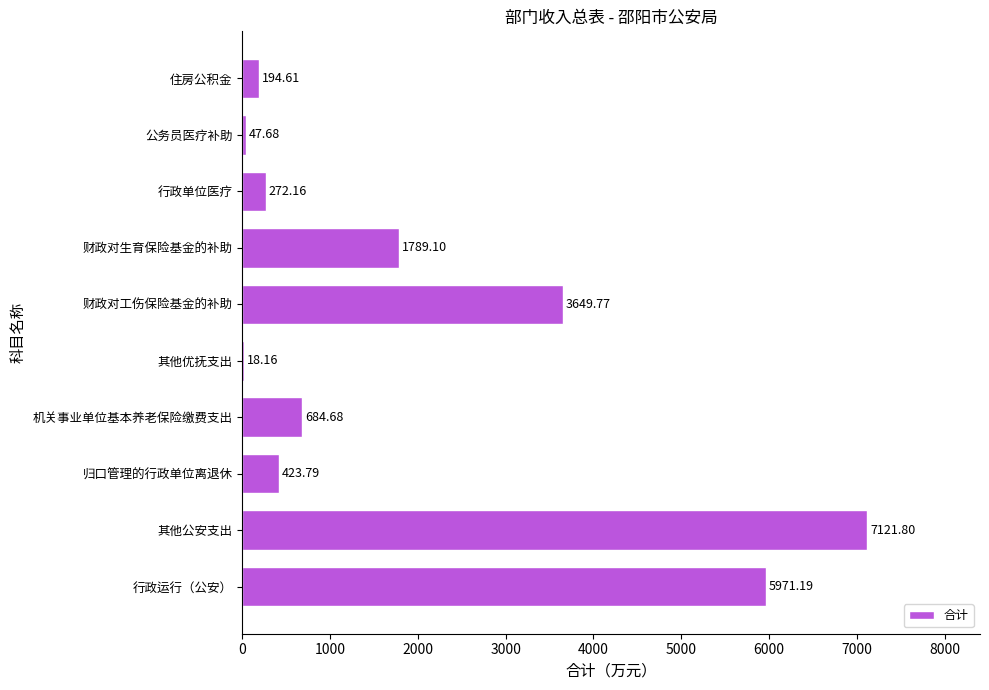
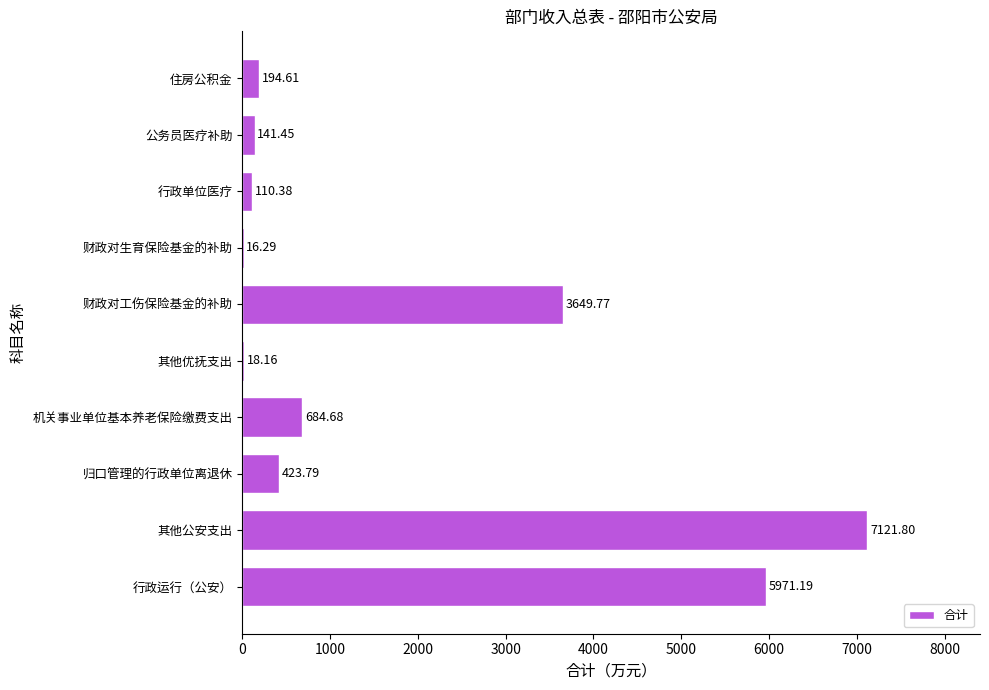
公务员医疗补助: 47.68 -> 141.45
行政单位医疗: 272.16 -> 110.38
财政对生育保险基金的补助: 1789.10 -> 16.29
